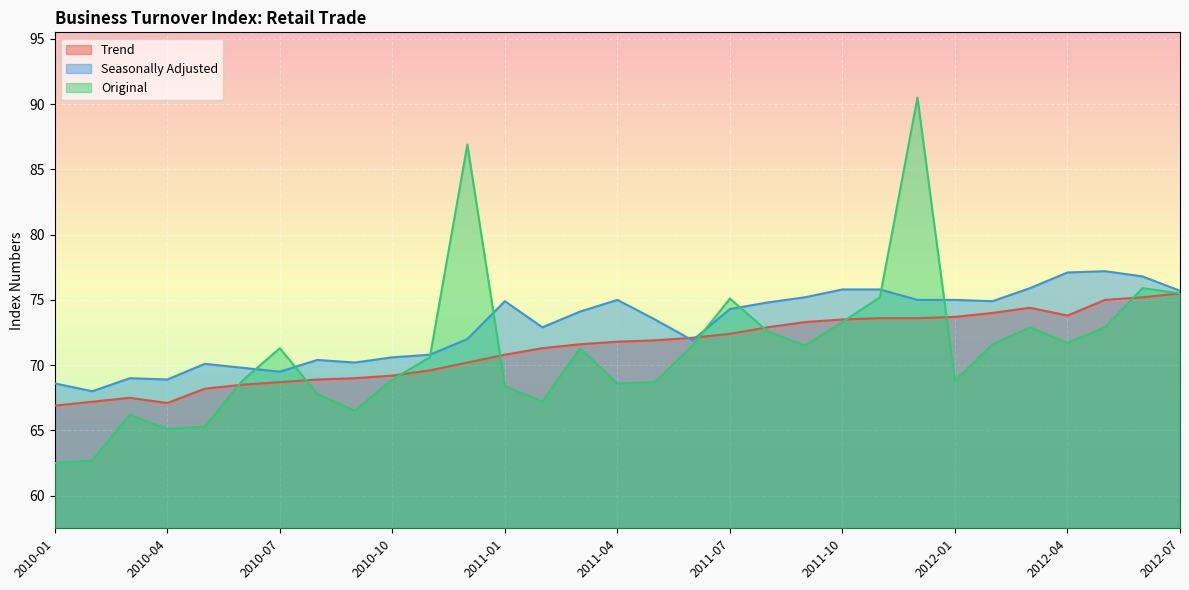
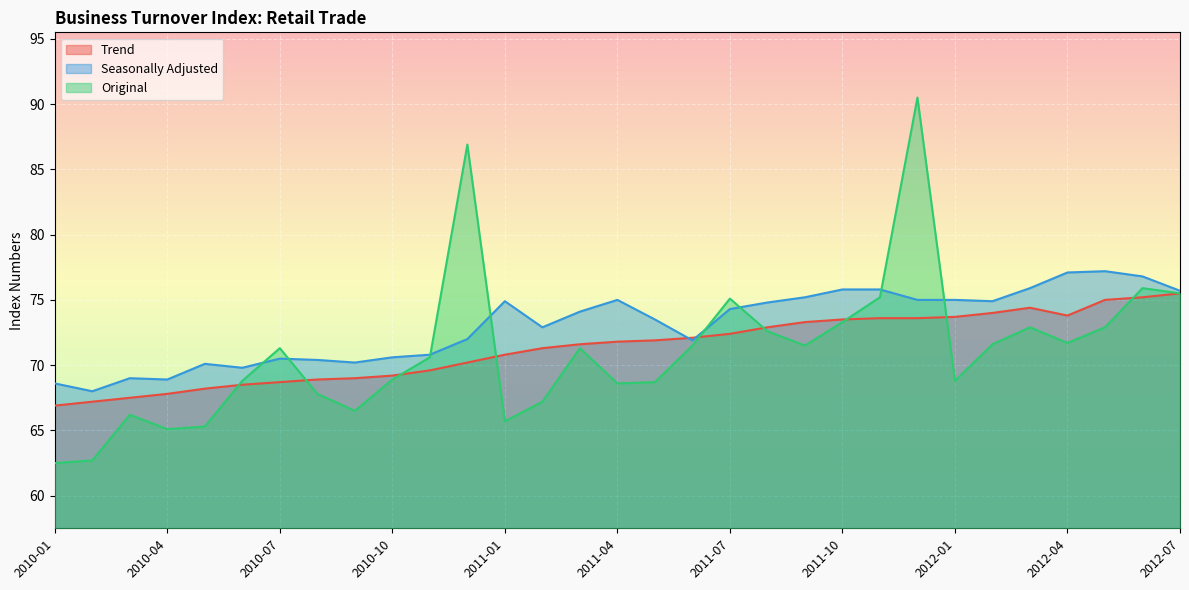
Trend, 2010-04: 67.1 -> 67.8
Seasonally Adjusted, 2010-07: 69.5 -> 70.5
Original, 2011-01: 68.4 -> 65.7
